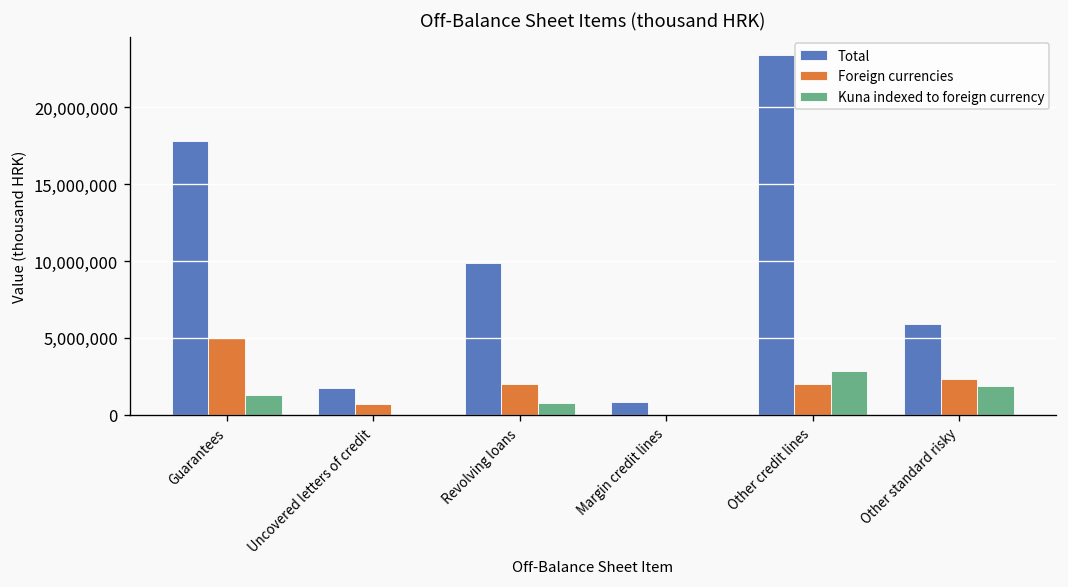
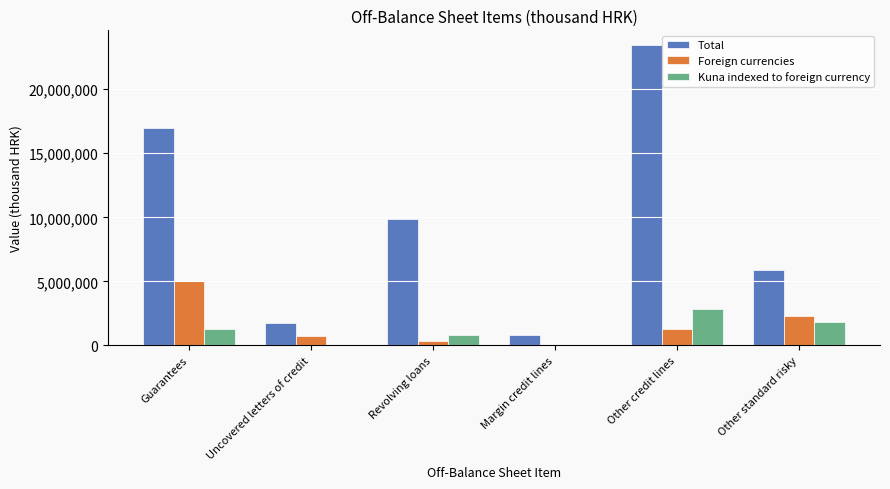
Total, Guarantees: 17,800,000 -> 17,000,000
Foreign currencies, Revolving loans: 2,000,000 -> 400,000
Foreign currencies, Other credit lines: 2,000,000 -> 1,300,000
